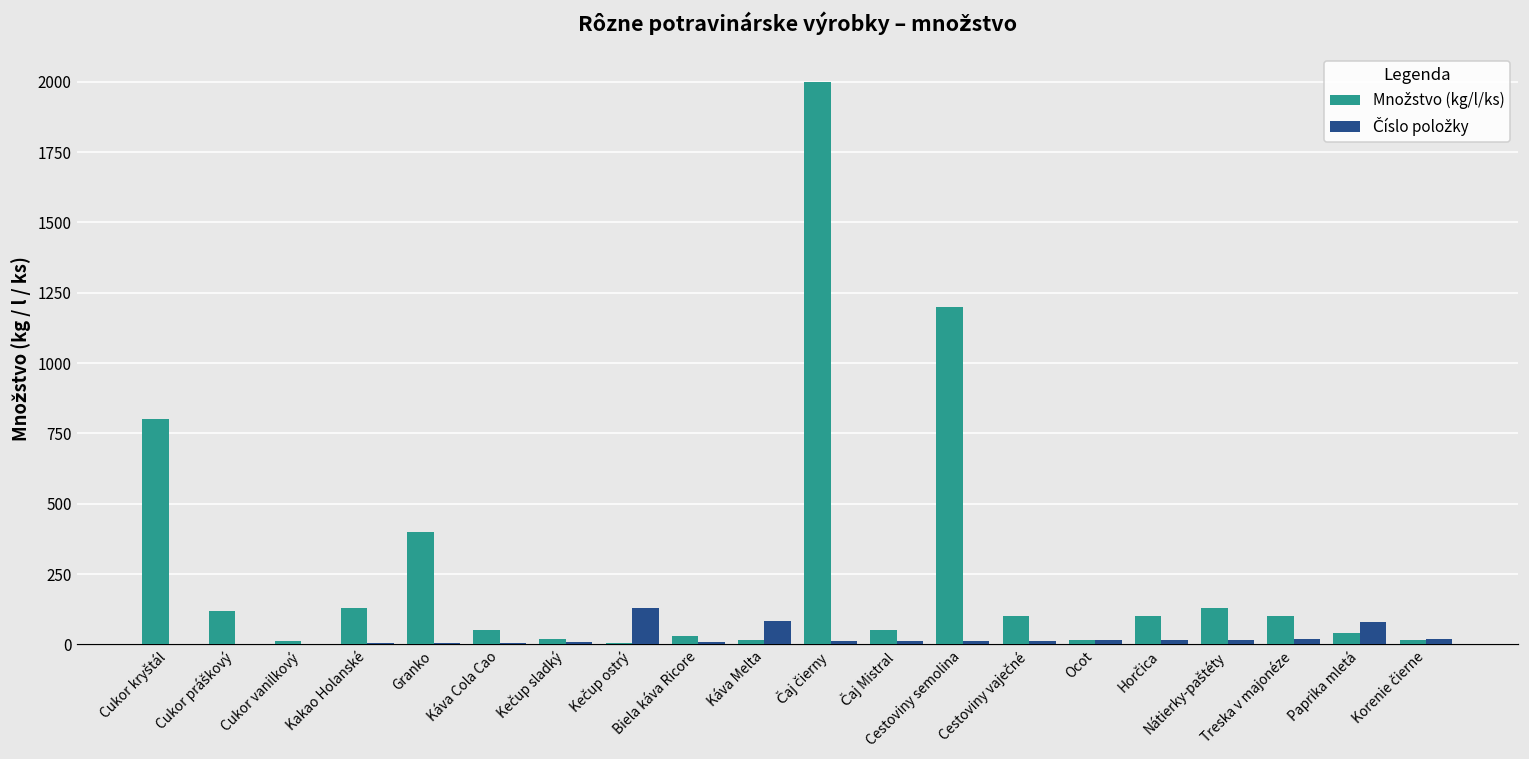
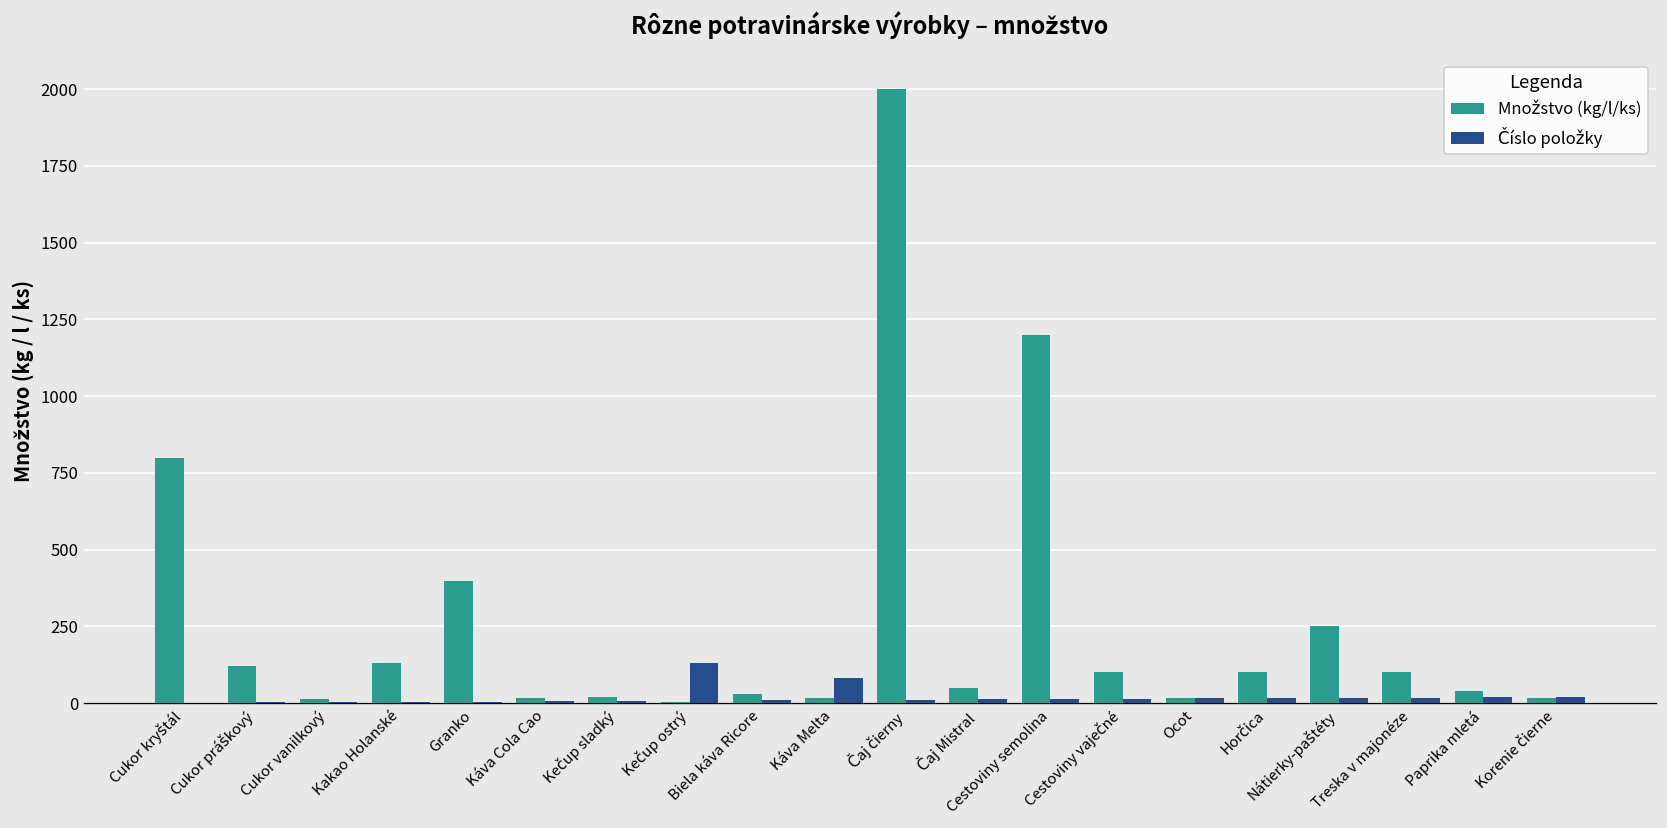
Množstvo (kg/l/ks), Káva Cola Cao: 50 -> 20
Množstvo (kg/l/ks), Nátierky-paštéty: 130 -> 250
Číslo položky, Paprika mletá: 80 -> 20
